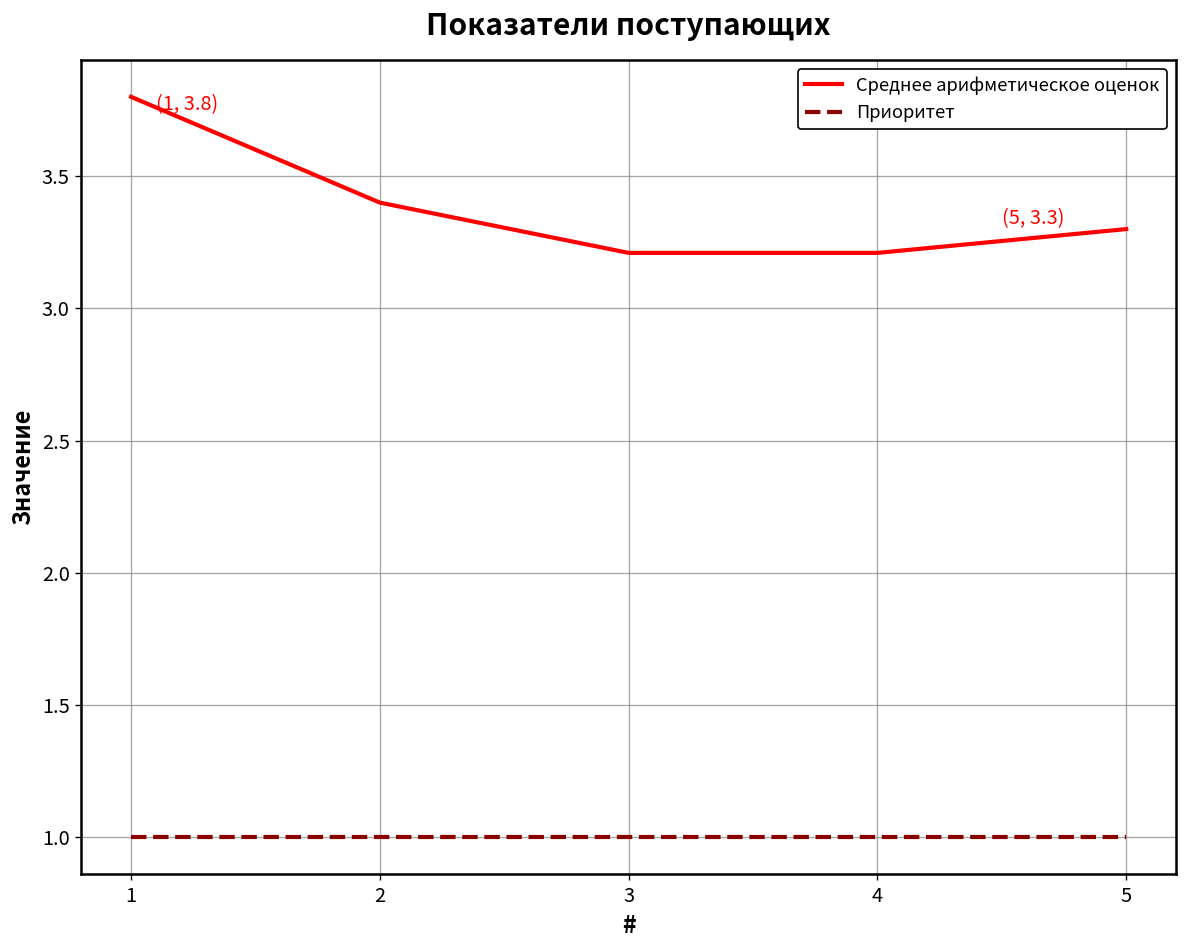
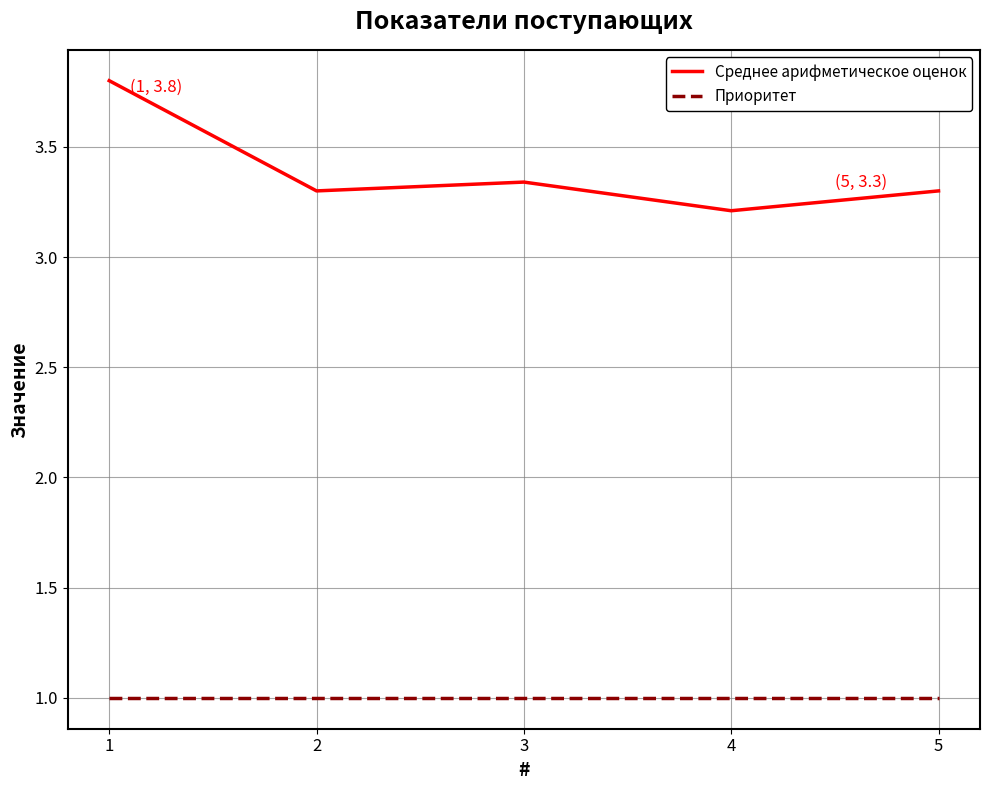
Среднее арифметическое оценок, 2: 3.4 -> 3.3
Среднее арифметическое оценок, 3: 3.21 -> 3.34
